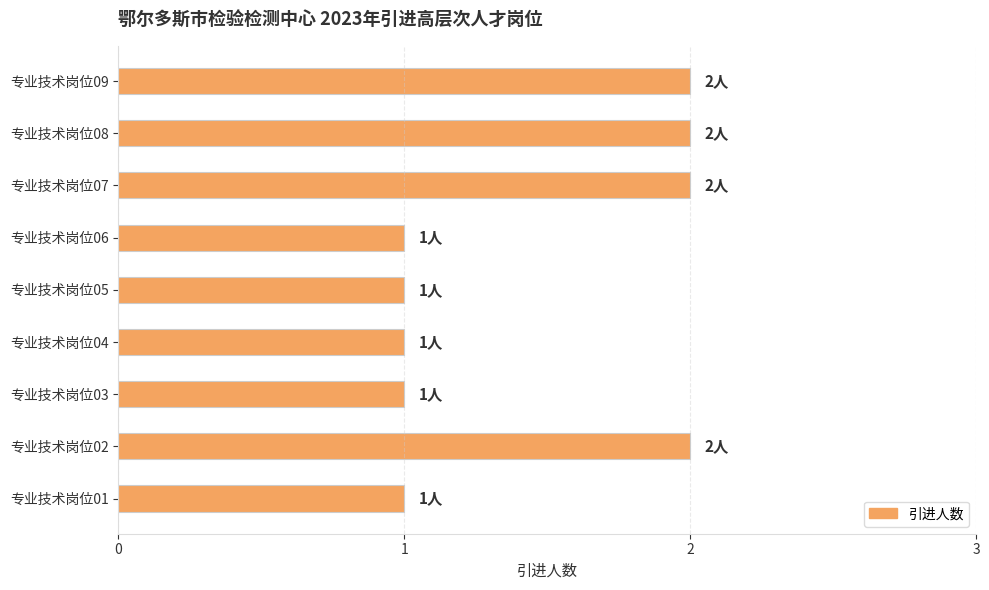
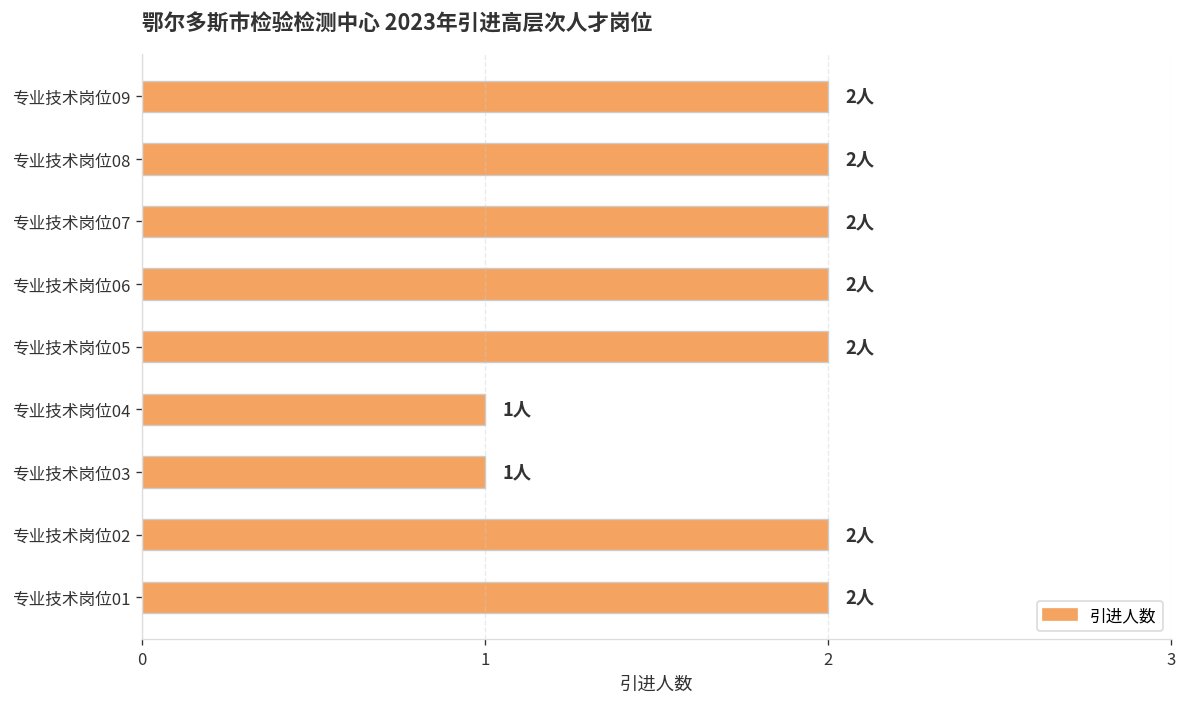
专业技术岗位06: 1人 -> 2人
专业技术岗位05: 1人 -> 2人
专业技术岗位01: 1人 -> 2人
